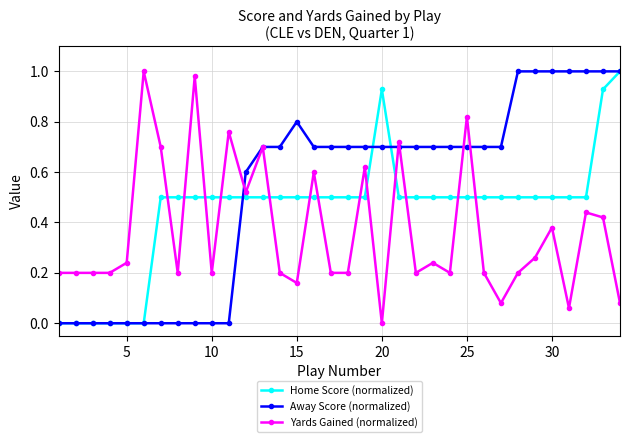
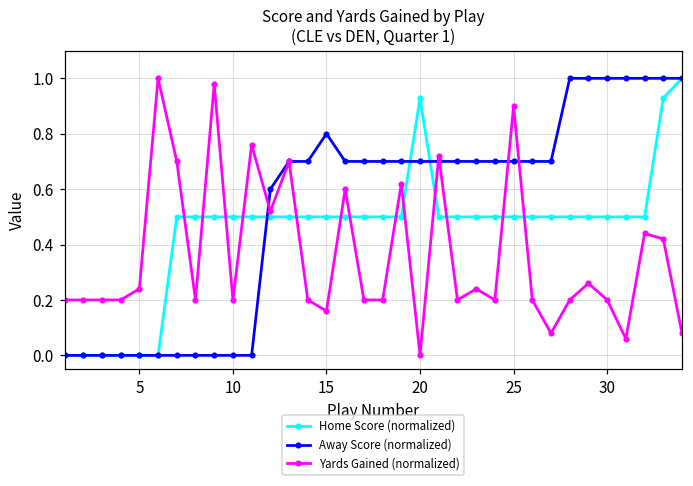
Yards Gained (normalized), 25: 0.82 -> 0.90
Yards Gained (normalized), 30: 0.38 -> 0.20
